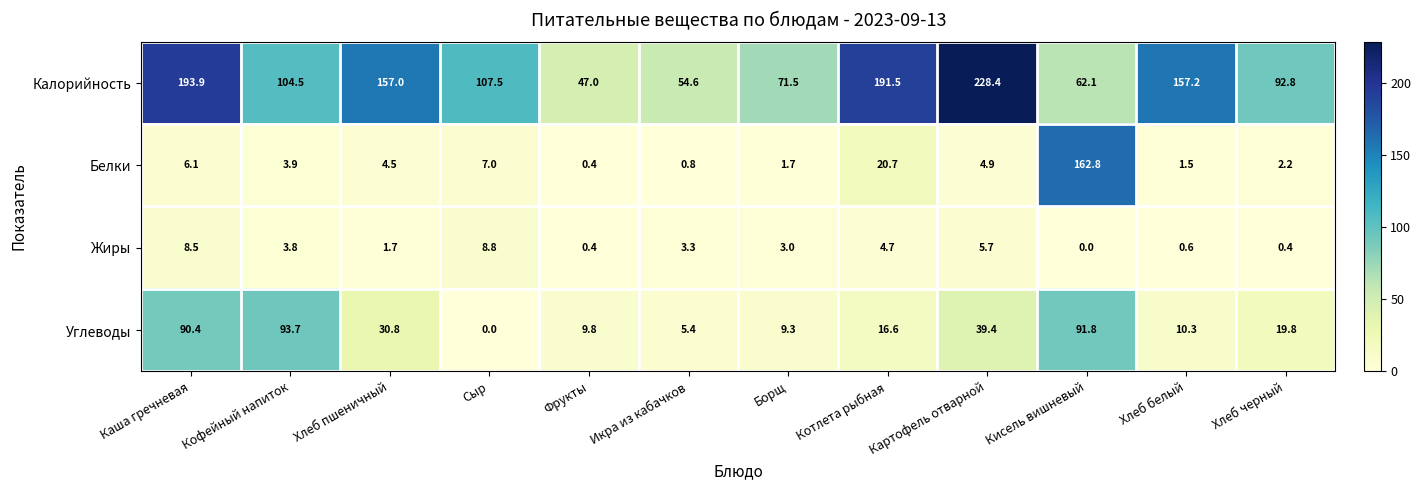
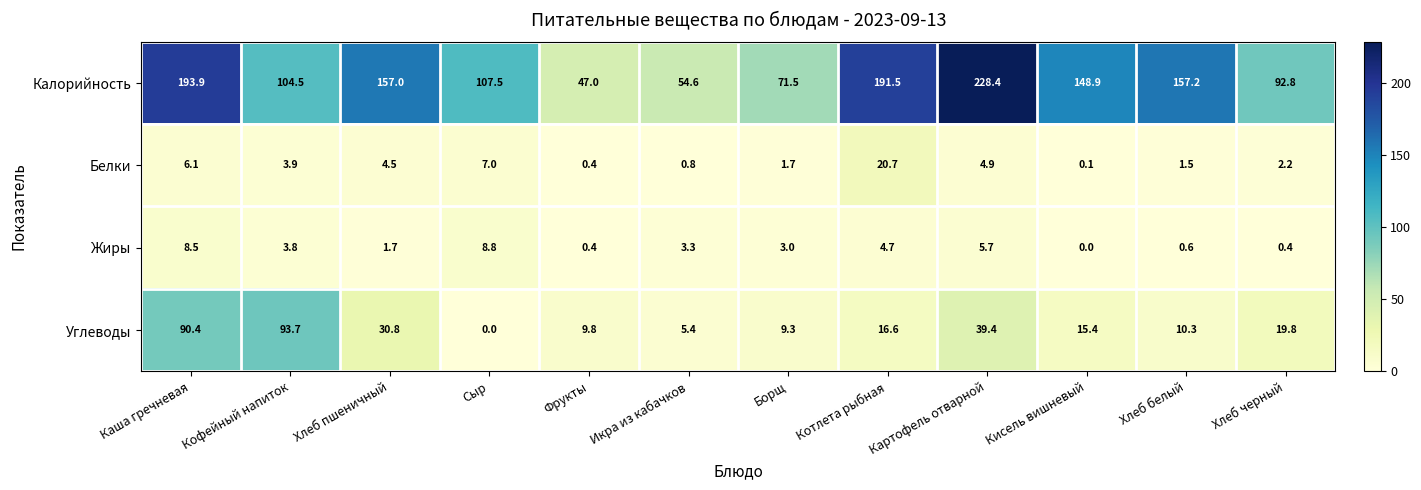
Калорийность, Кисель вишневый: 62.1 -> 148.9
Белки, Кисель вишневый: 162.8 -> 0.1
Углеводы, Кисель вишневый: 91.8 -> 15.4
